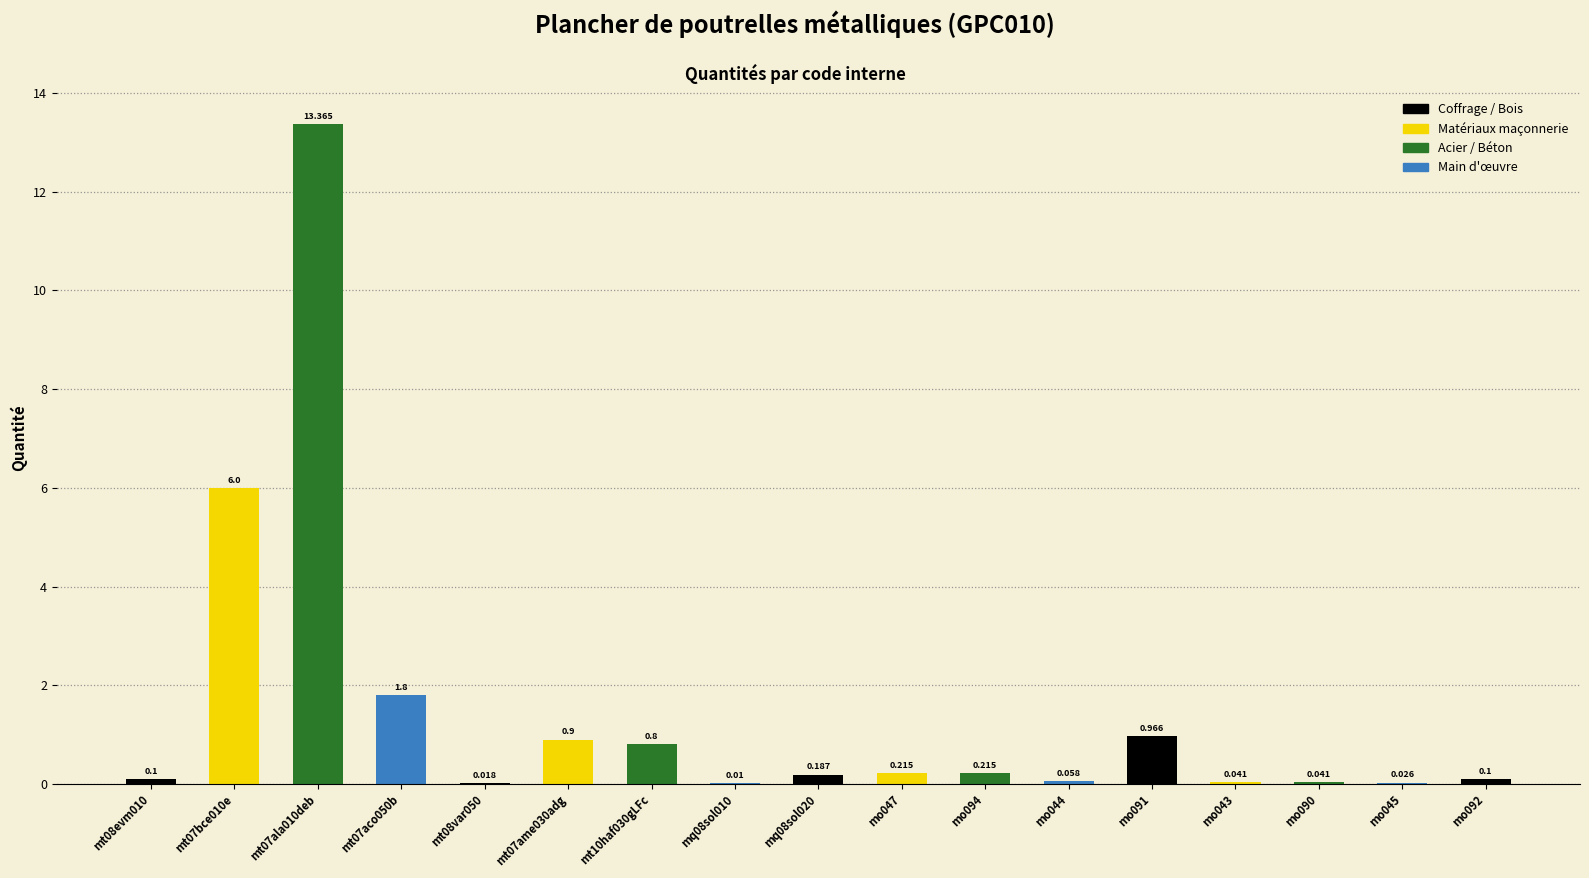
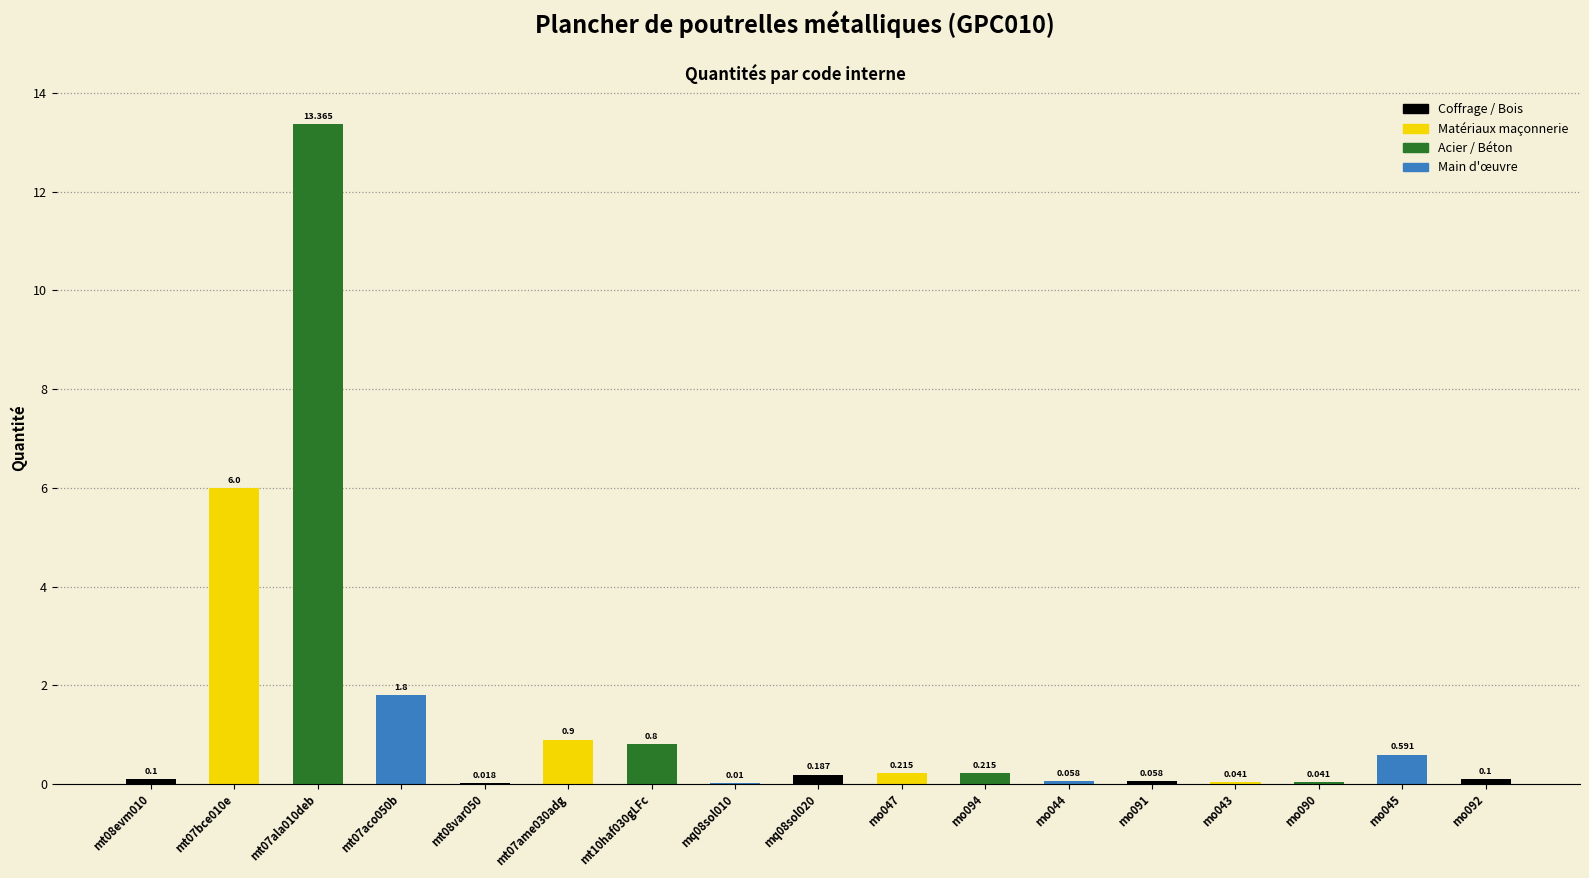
mo091: 0.966 -> 0.058
mo045: 0.026 -> 0.591
